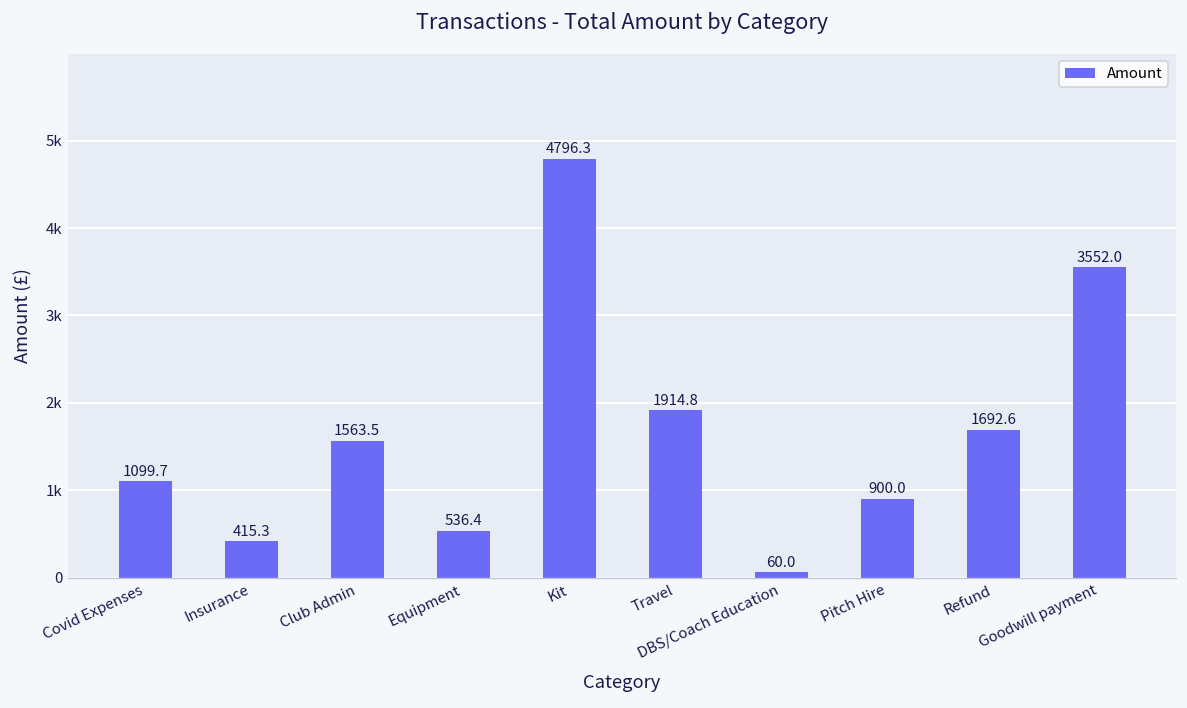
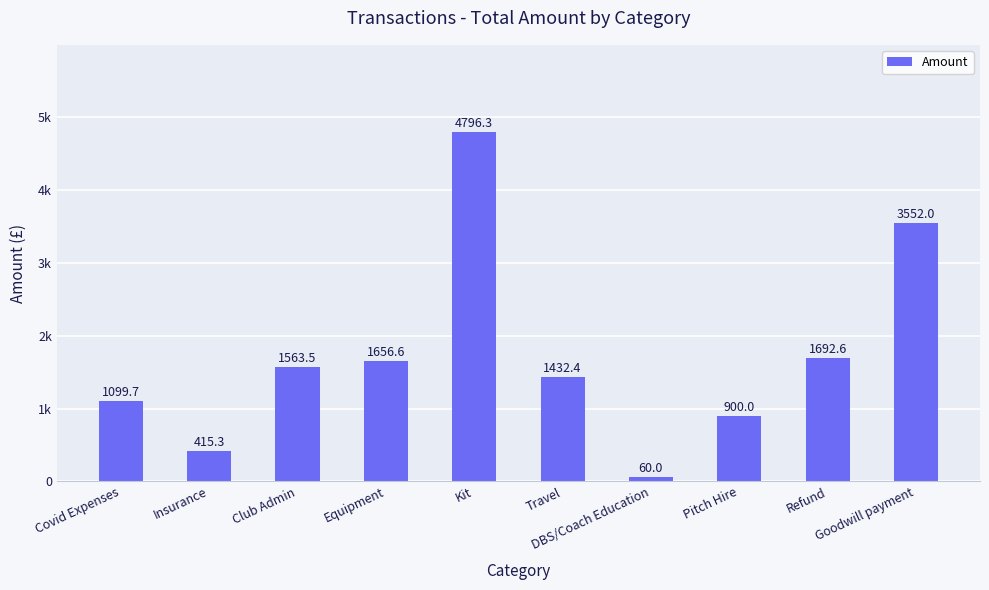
Equipment: 536.4 -> 1656.6
Travel: 1914.8 -> 1432.4
